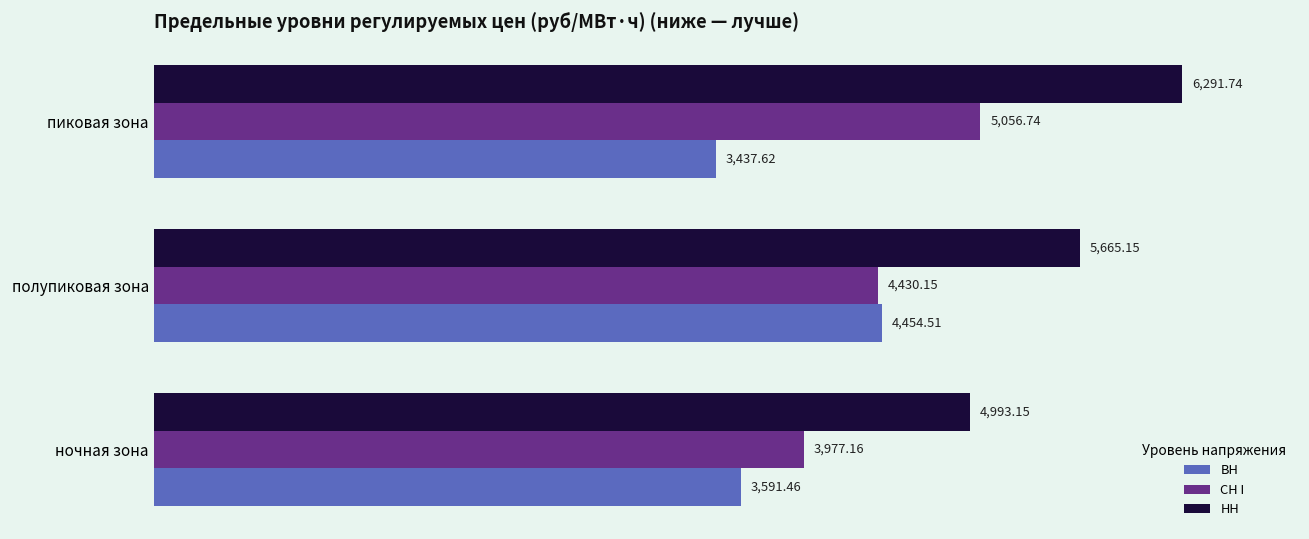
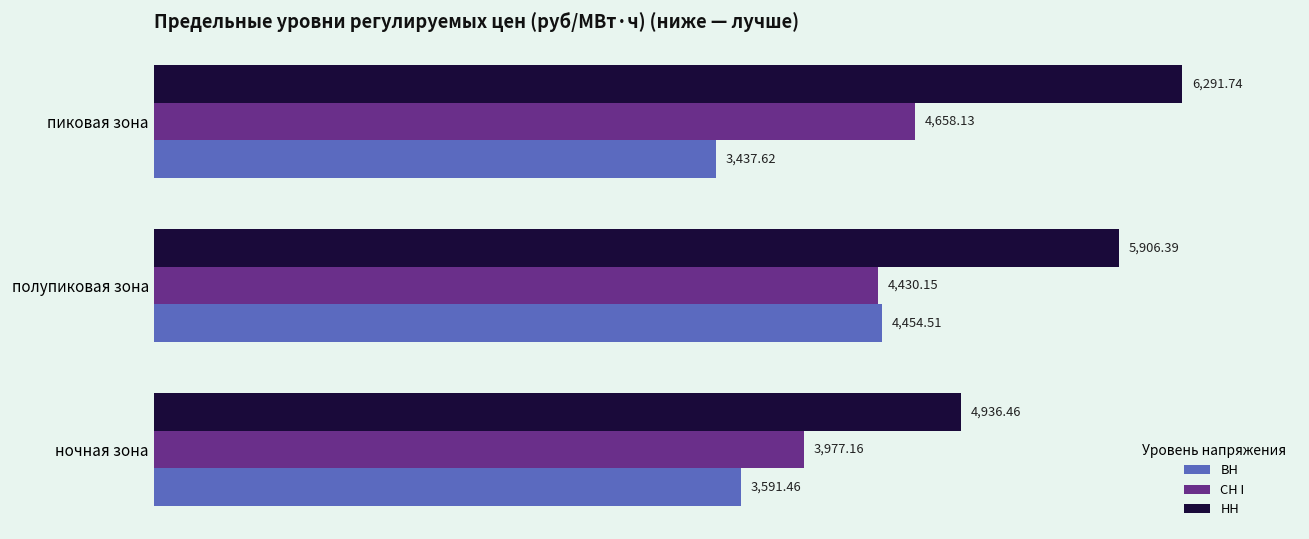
СН I, пиковая зона: 5,056.74 -> 4,658.13
НН, полупиковая зона: 5,665.15 -> 5,906.39
НН, ночная зона: 4,993.15 -> 4,936.46
